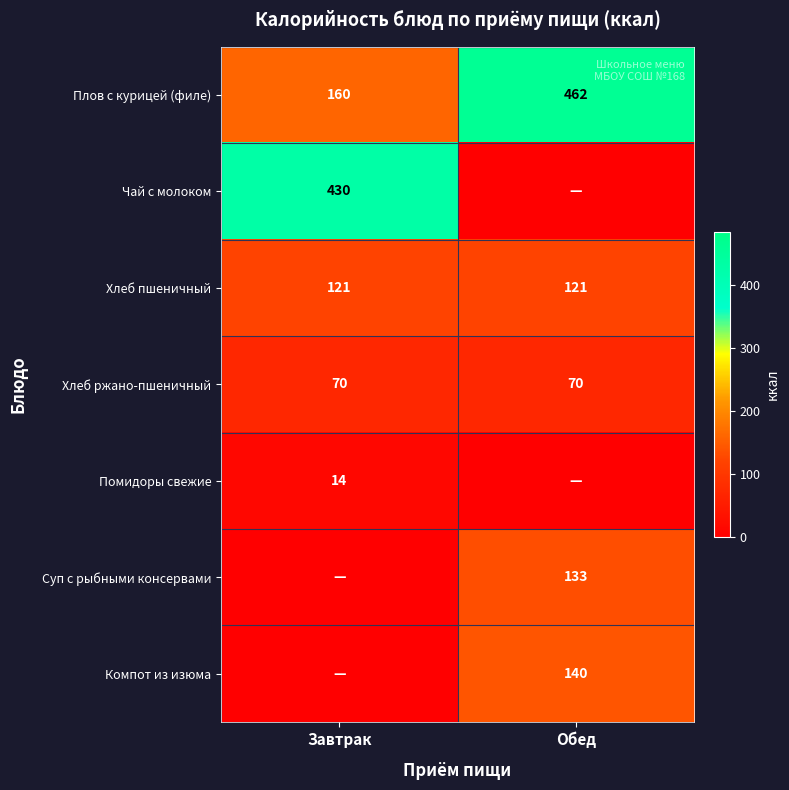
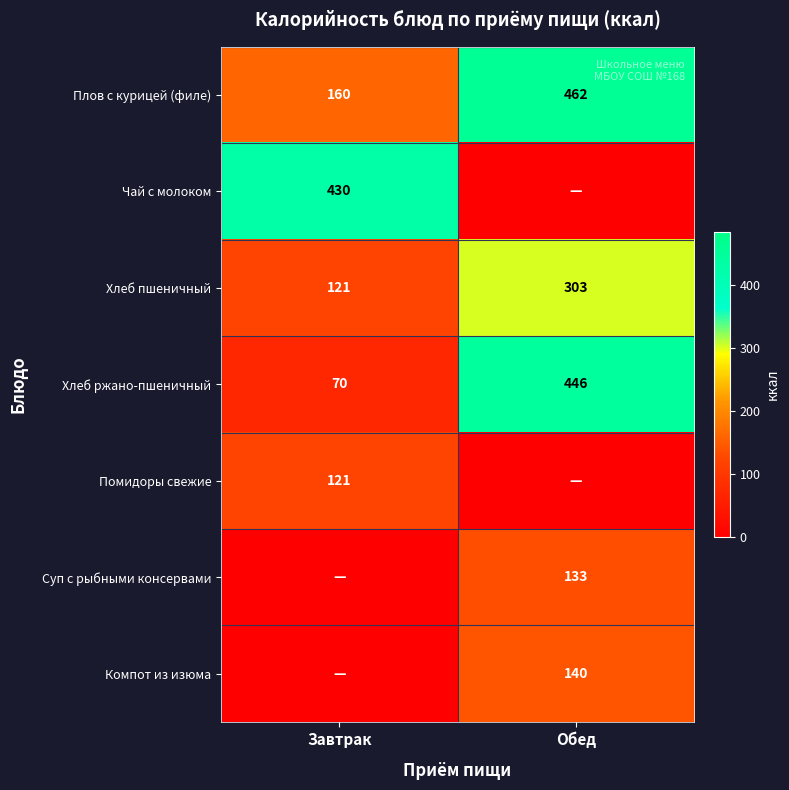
Хлеб пшеничный, Обед: 121 -> 303
Хлеб ржано-пшеничный, Обед: 70 -> 446
Помидоры свежие, Завтрак: 14 -> 121
